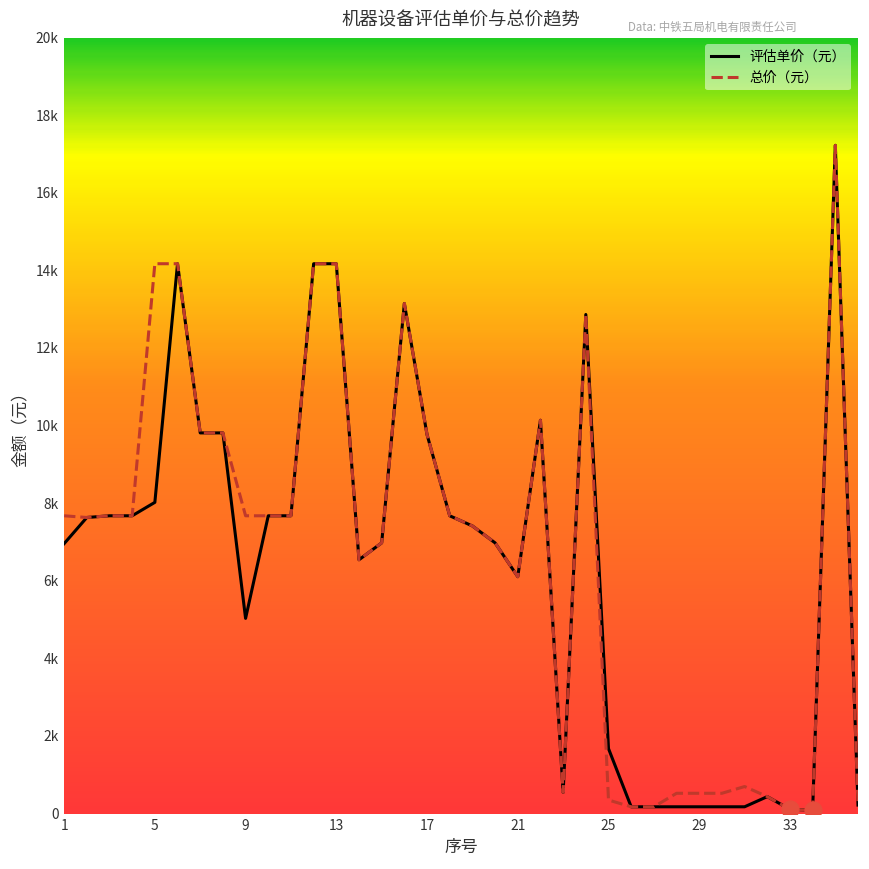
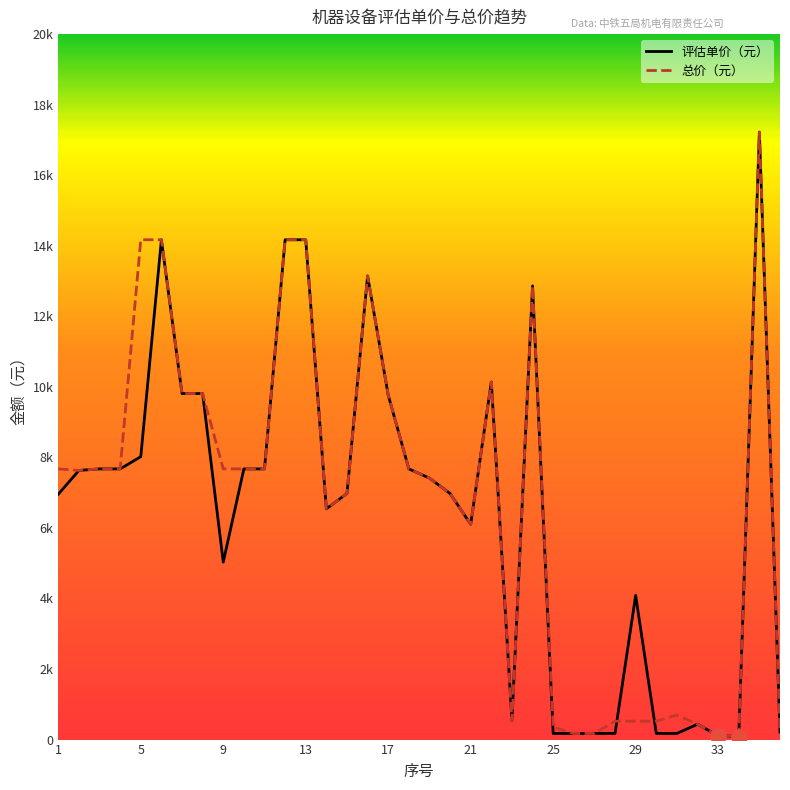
评估单价（元）, 25: 1700 -> 200
评估单价（元）, 29: 200 -> 4100
